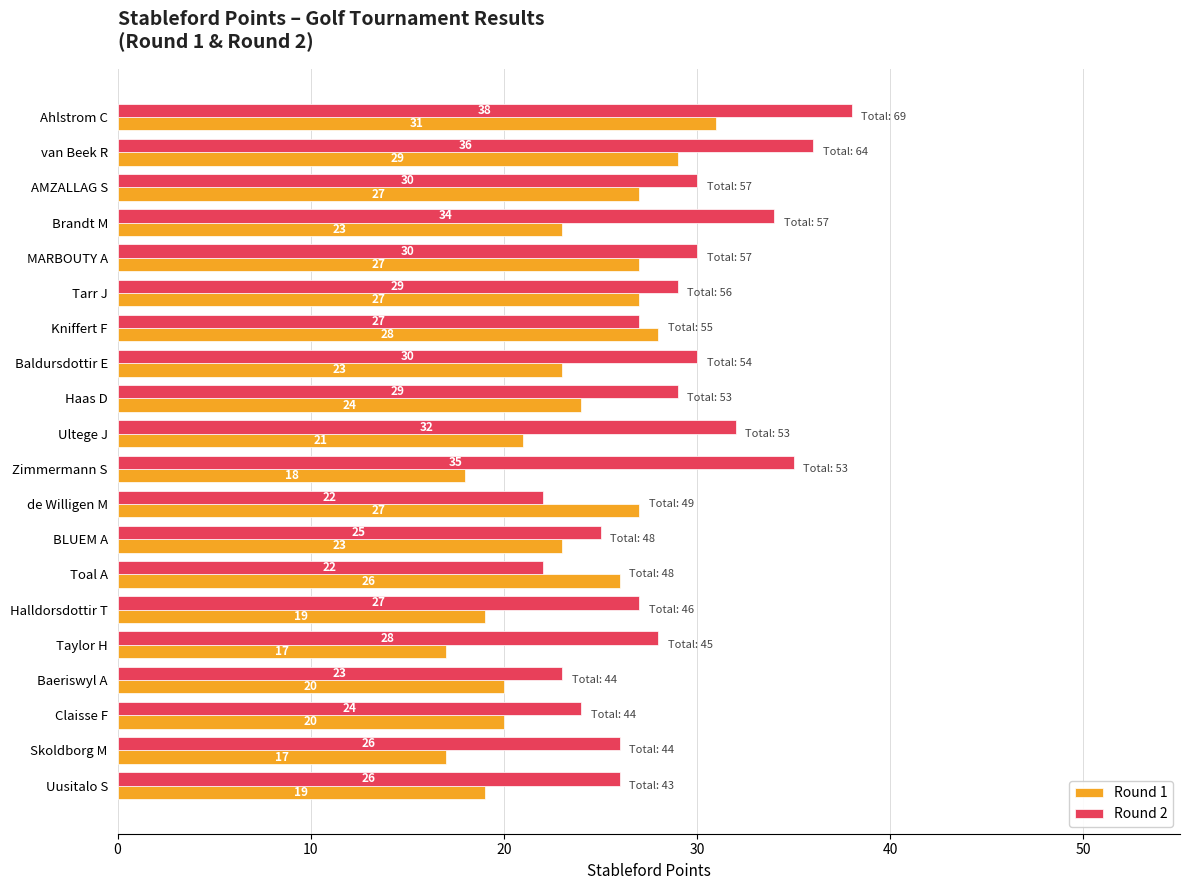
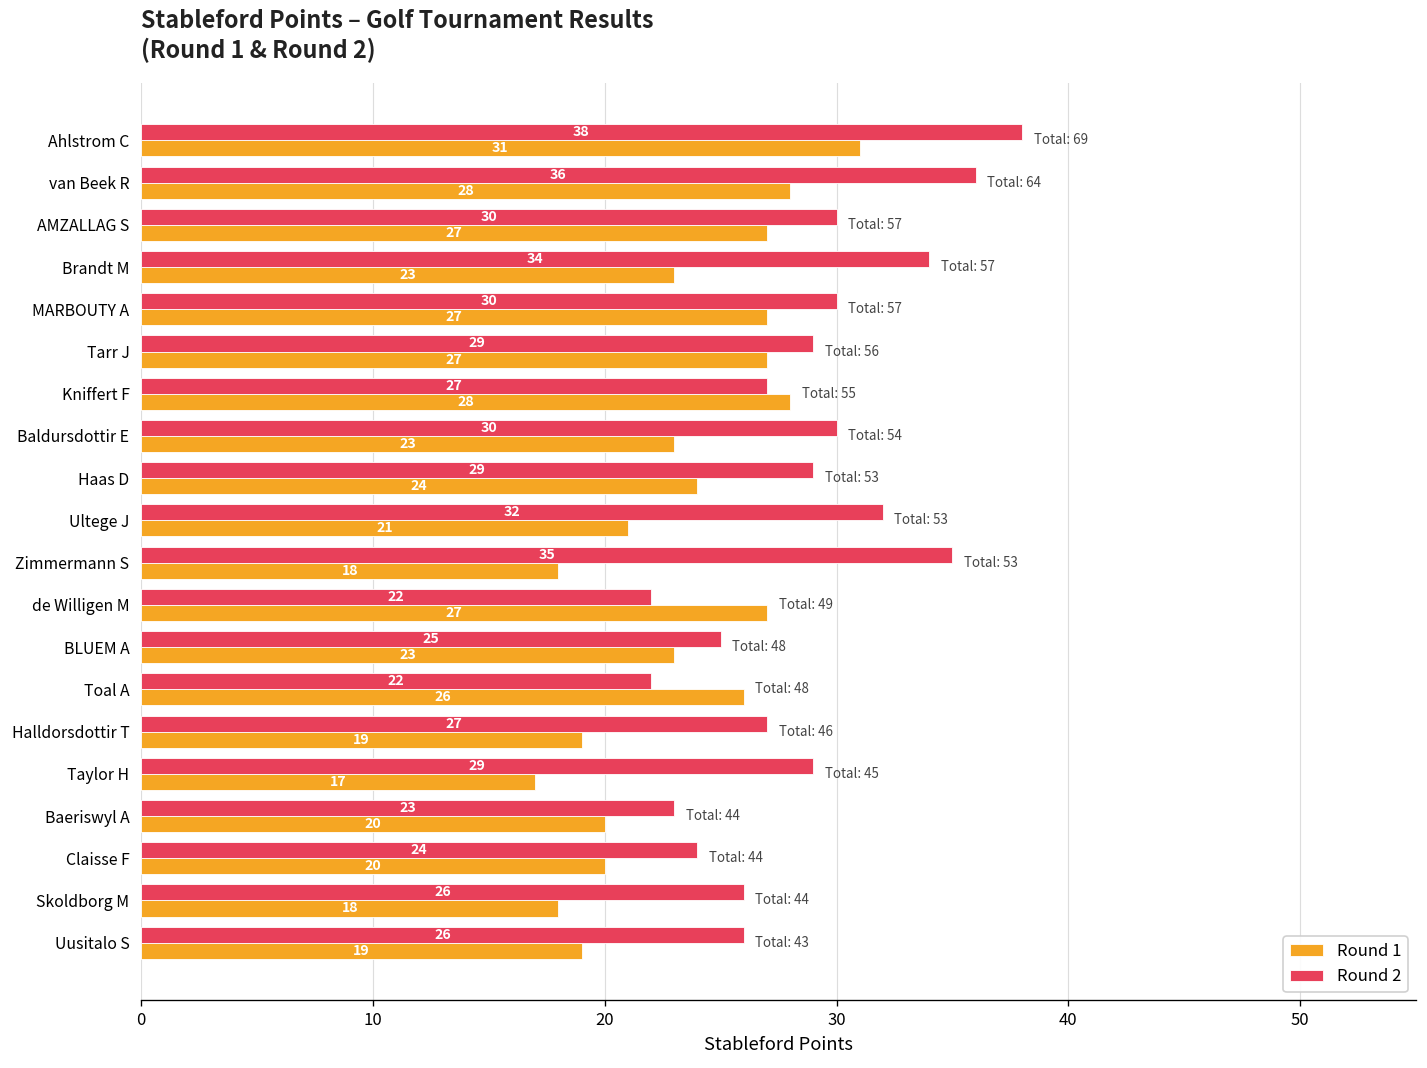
Round 1, van Beek R: 29 -> 28
Round 2, Taylor H: 28 -> 29
Round 1, Skoldborg M: 17 -> 18
